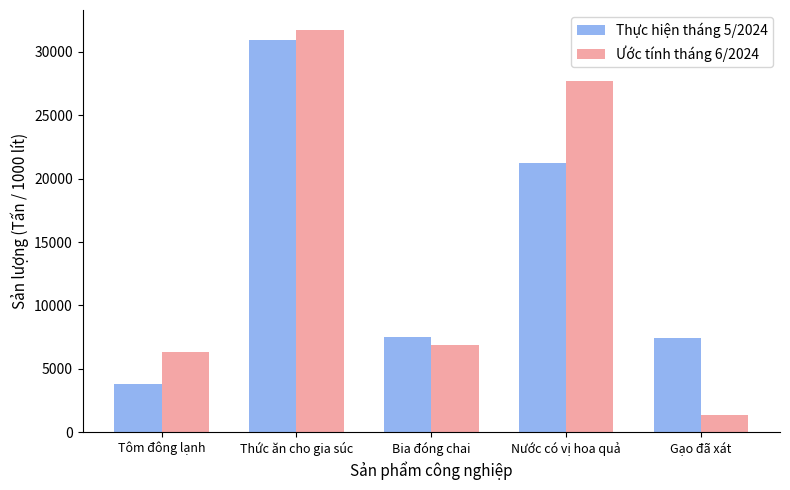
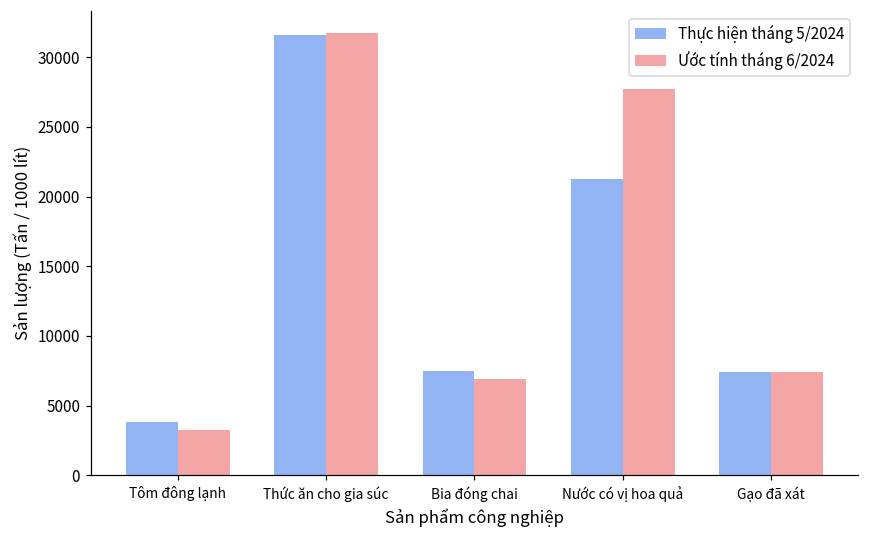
Ước tính tháng 6/2024, Tôm đông lạnh: 6400 -> 3300
Thực hiện tháng 5/2024, Thức ăn cho gia súc: 30900 -> 31600
Ước tính tháng 6/2024, Gạo đã xát: 1300 -> 7400
